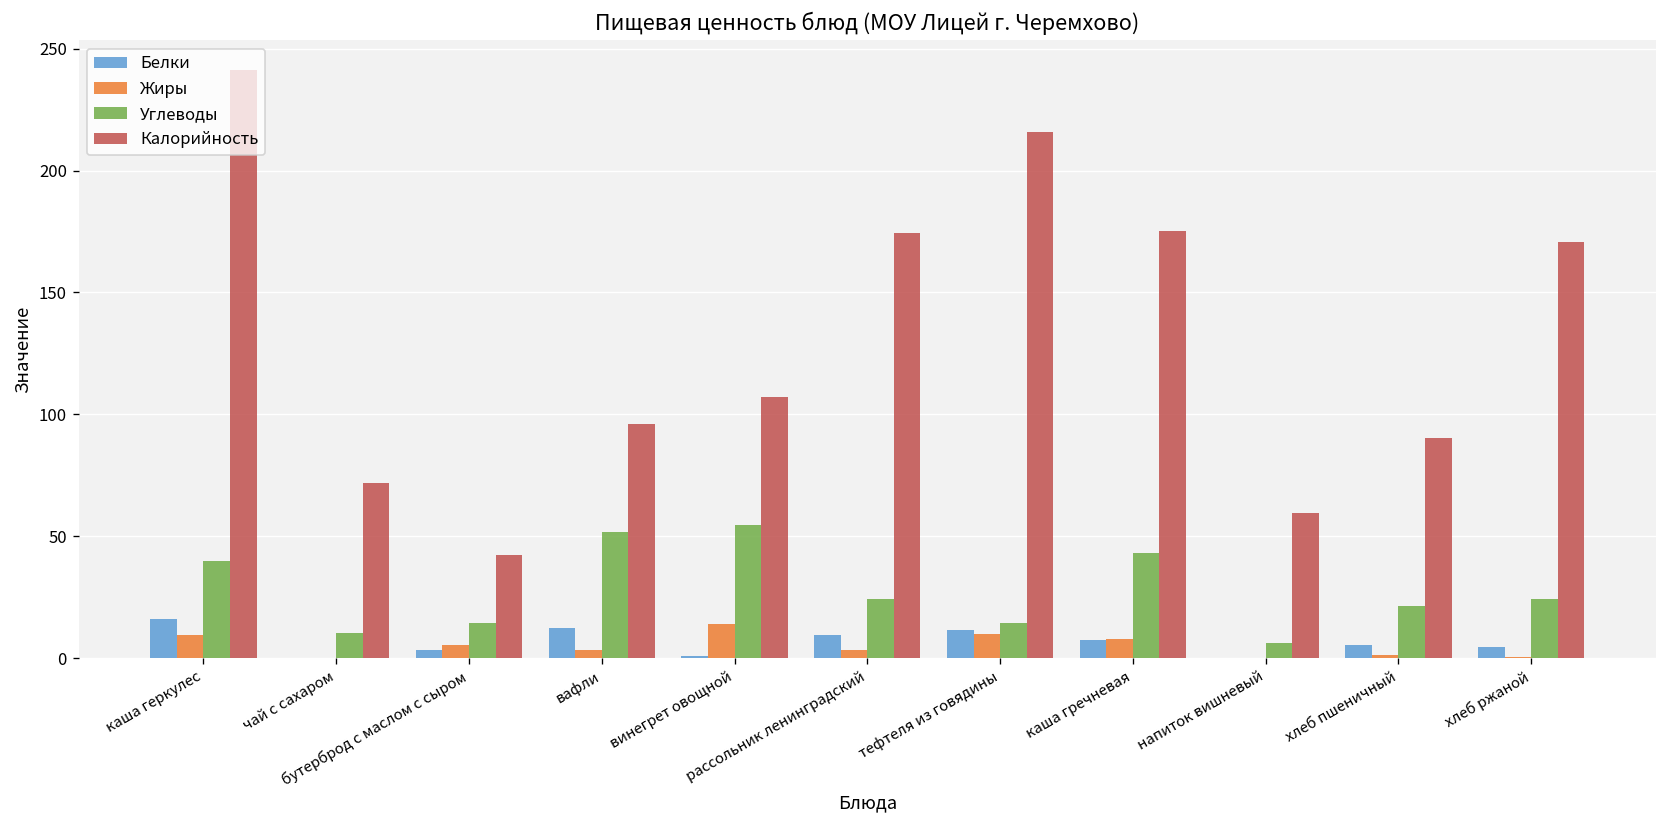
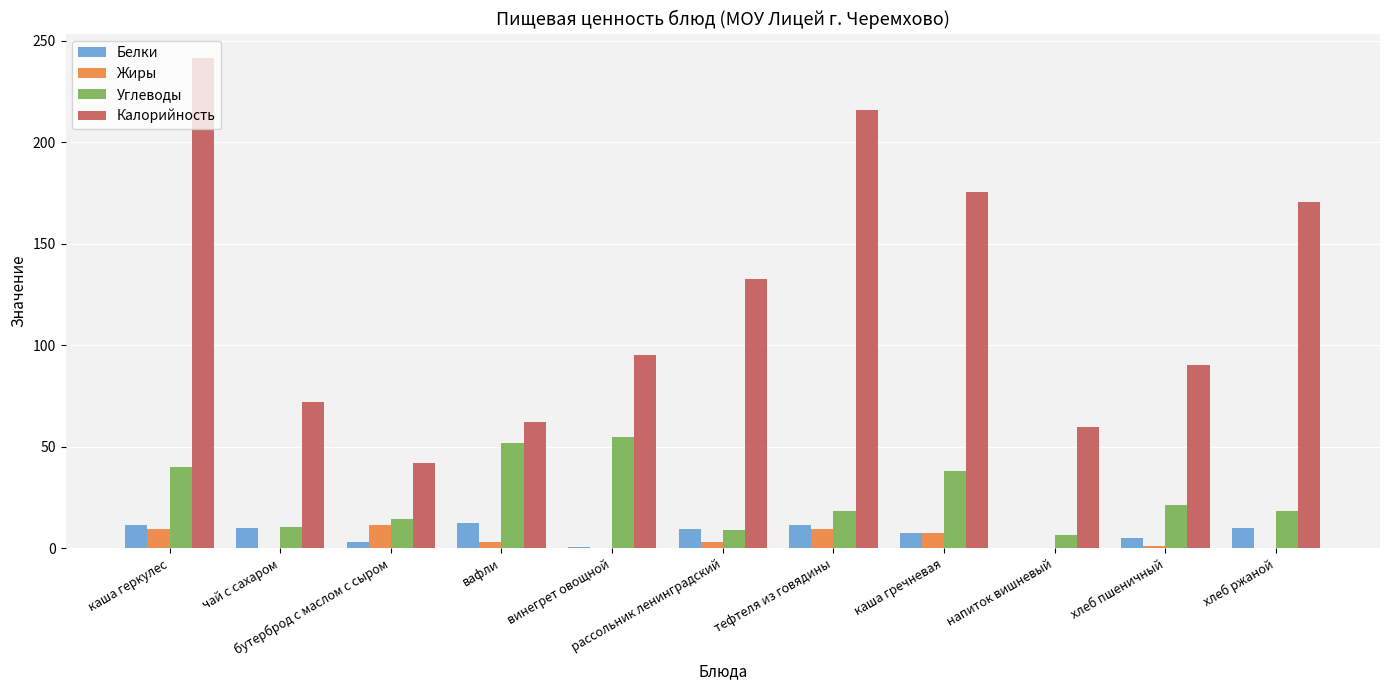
Белки, каша геркулес: 16 -> 11
Белки, чай с сахаром: 0 -> 10
Жиры, бутерброд с маслом с сыром: 5 -> 12
Калорийность, вафли: 96 -> 62
Жиры, винегрет овощной: 14 -> 0
Калорийность, винегрет овощной: 107 -> 95
Углеводы, рассольник ленинградский: 24 -> 9
Калорийность, рассольник ленинградский: 175 -> 133
Углеводы, тефтеля из говядины: 14 -> 19
Углеводы, каша гречневая: 43 -> 38
Белки, хлеб ржаной: 4 -> 10
Углеводы, хлеб ржаной: 24 -> 18
